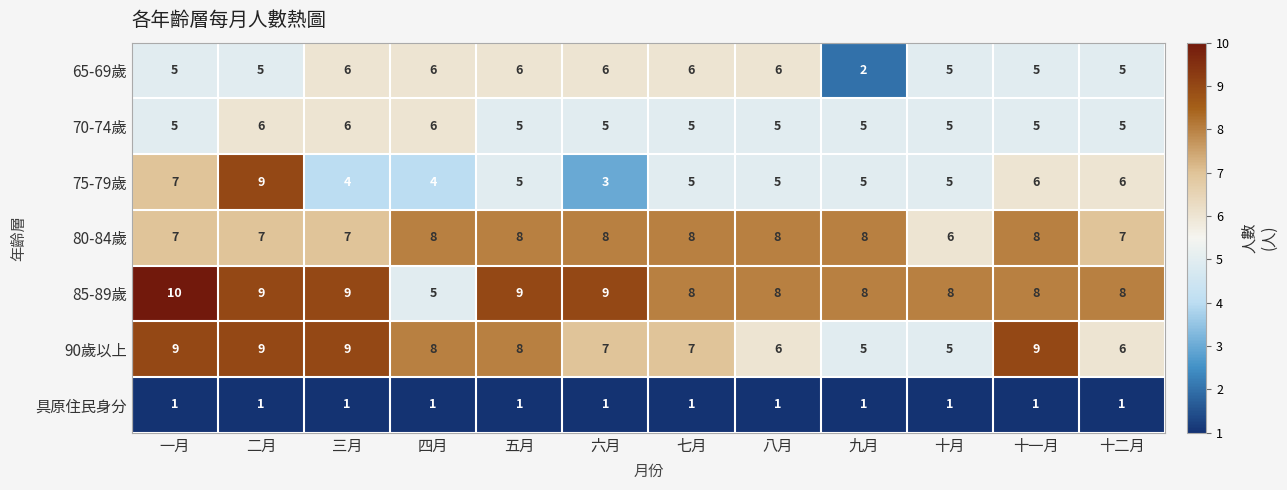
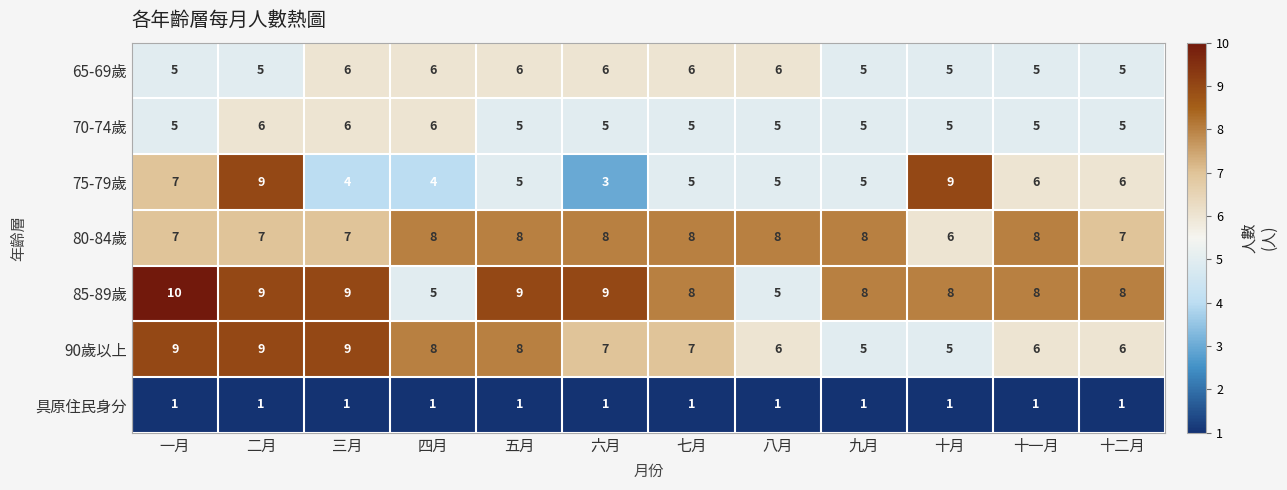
65-69歲, 九月: 2 -> 5
75-79歲, 十月: 5 -> 9
85-89歲, 八月: 8 -> 5
90歲以上, 十一月: 9 -> 6
